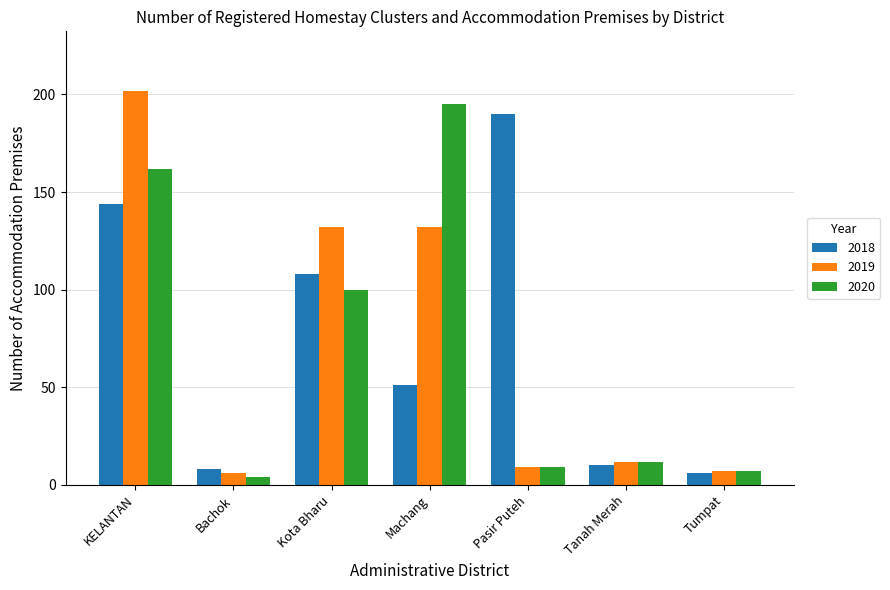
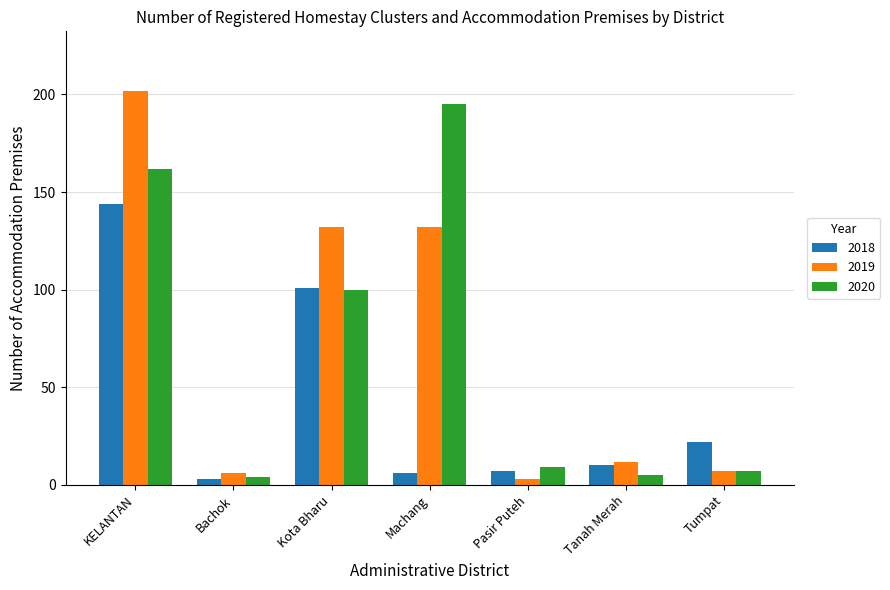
2018, Bachok: 8 -> 3
2018, Kota Bharu: 108 -> 101
2018, Machang: 51 -> 6
2018, Pasir Puteh: 190 -> 7
2019, Pasir Puteh: 9 -> 3
2020, Tanah Merah: 12 -> 5
2018, Tumpat: 6 -> 22
